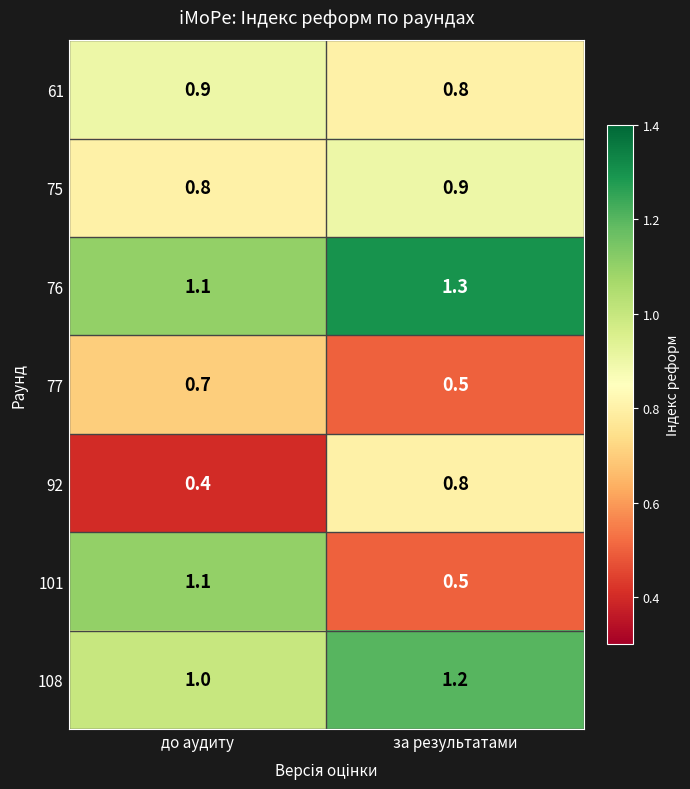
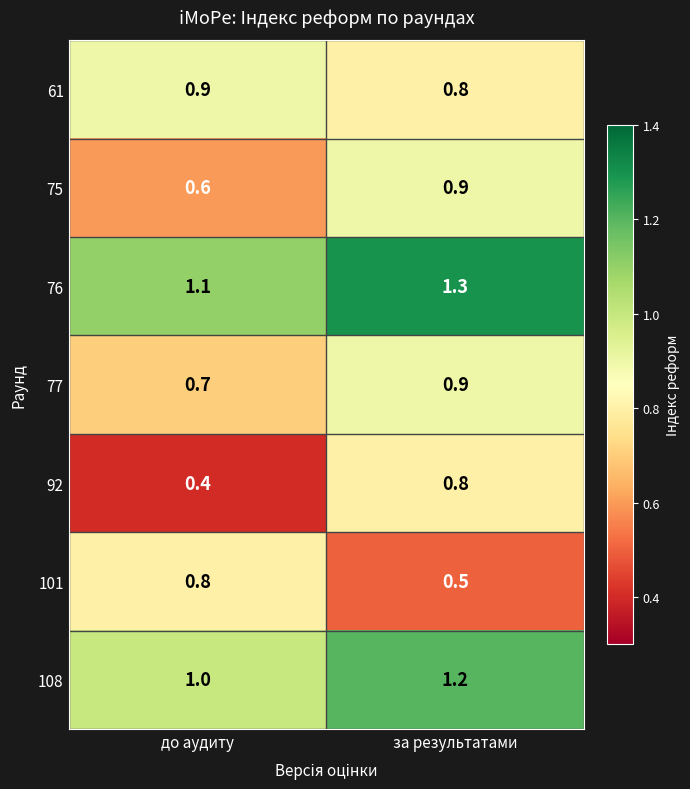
75, до аудиту: 0.8 -> 0.6
77, за результатами: 0.5 -> 0.9
101, до аудиту: 1.1 -> 0.8
